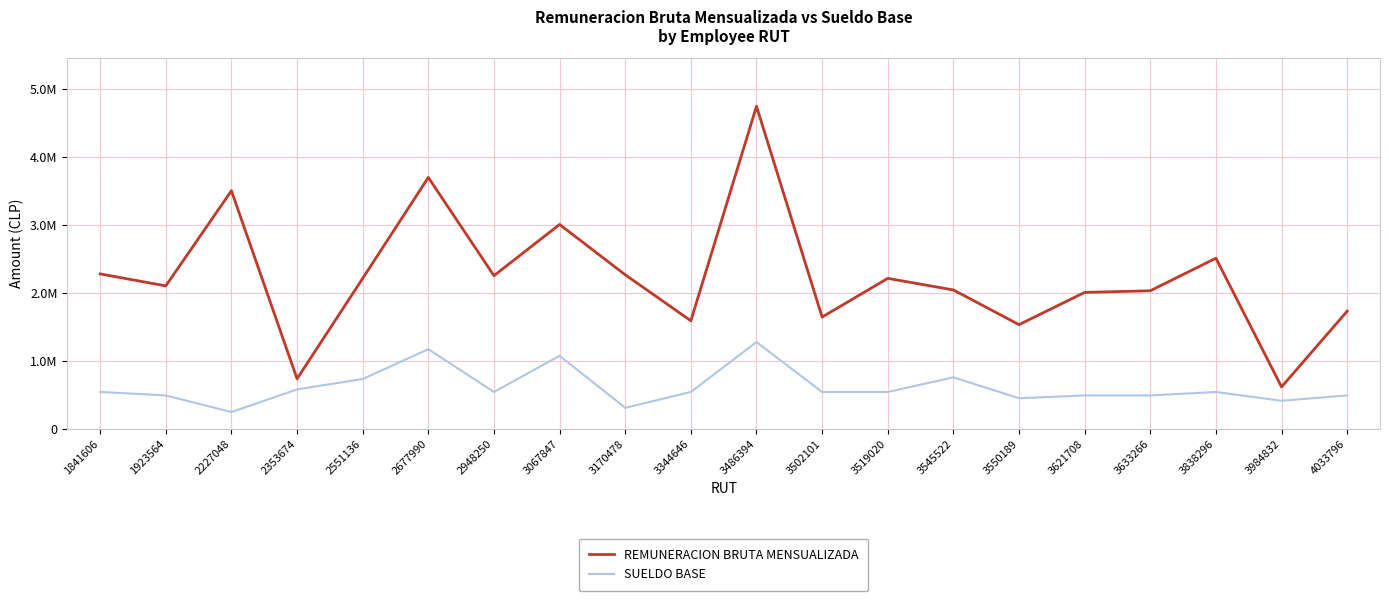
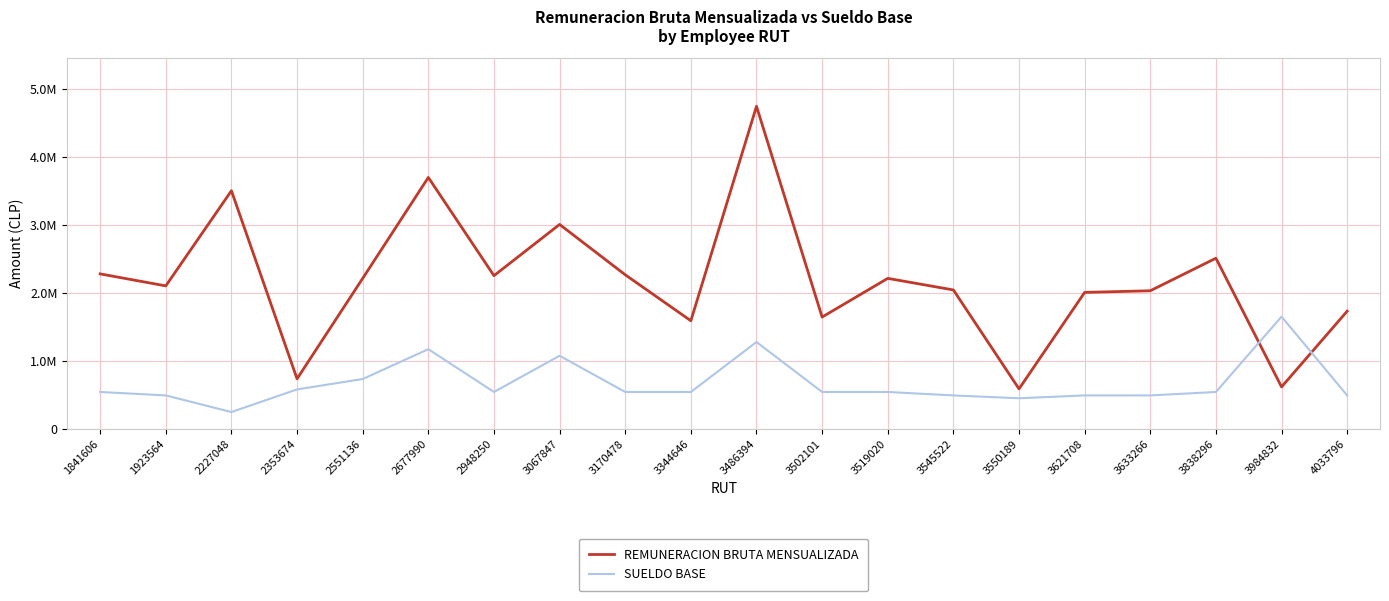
SUELDO BASE, 3170478: 300000 -> 500000
SUELDO BASE, 3545522: 800000 -> 500000
REMUNERACION BRUTA MENSUALIZADA, 3550189: 1500000 -> 600000
SUELDO BASE, 3984832: 400000 -> 1600000
